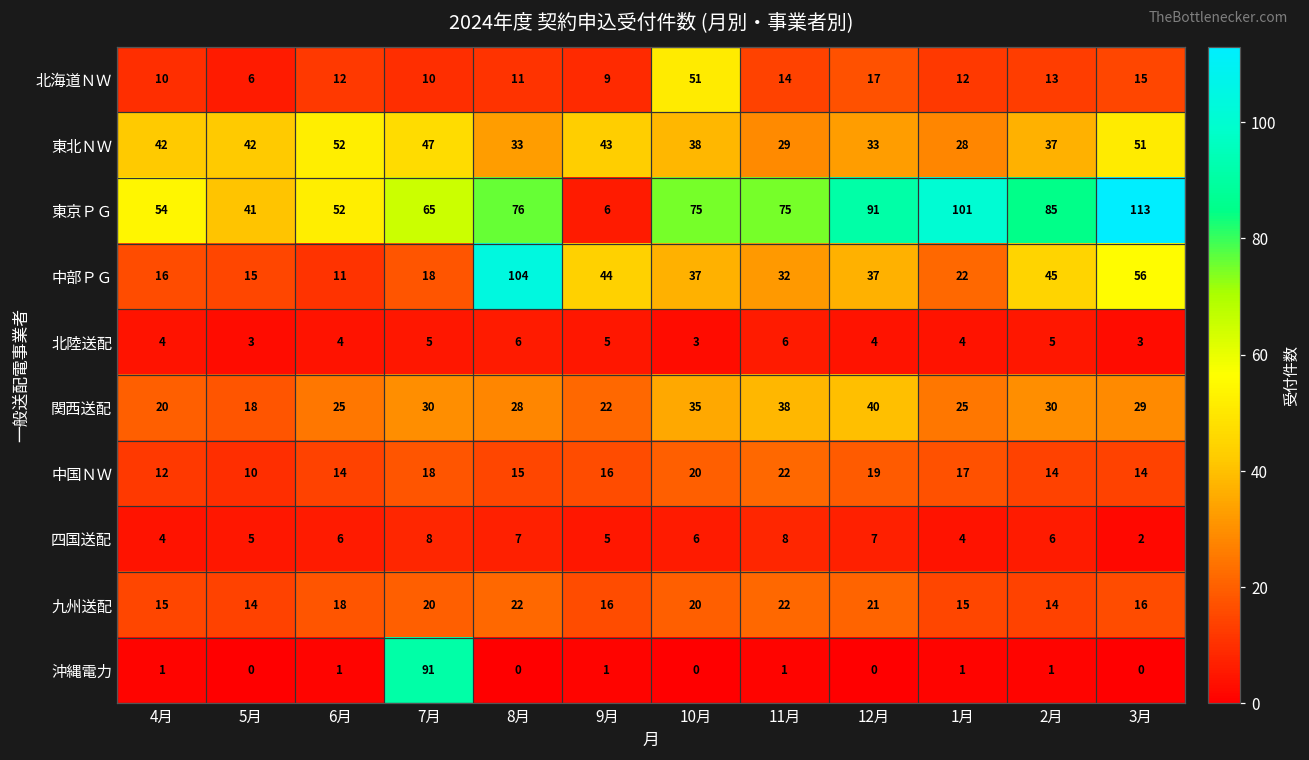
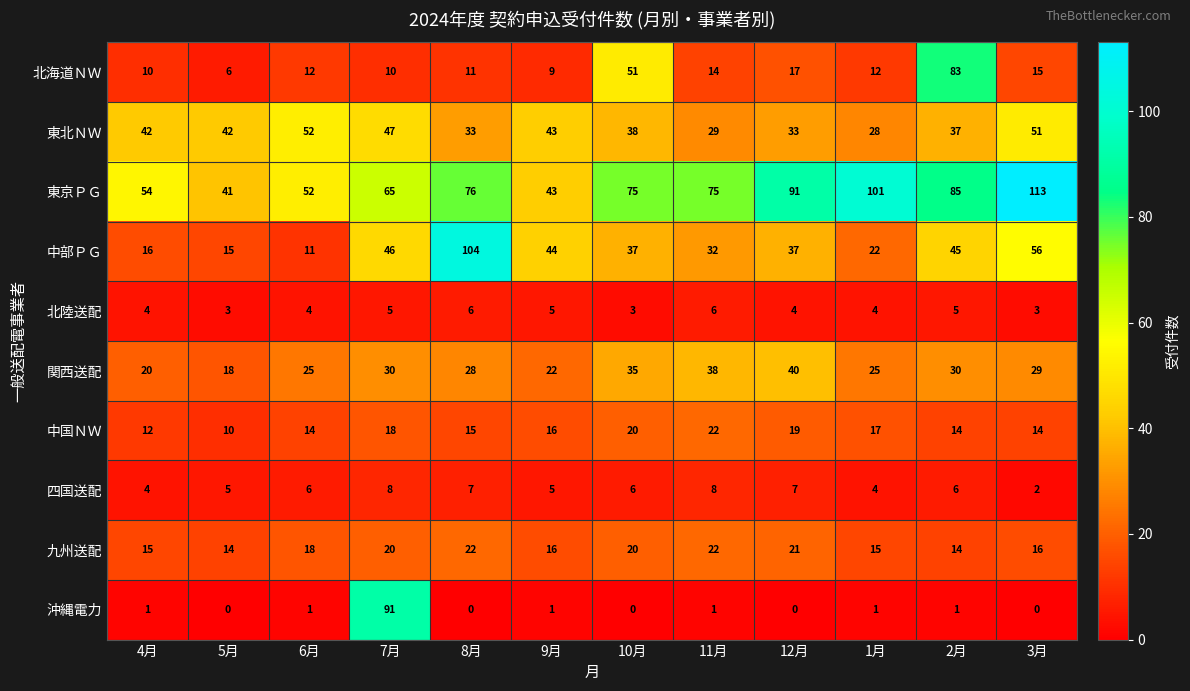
北海道ＮＷ, 2月: 13 -> 83
東京ＰＧ, 9月: 6 -> 43
中部ＰＧ, 7月: 18 -> 46
